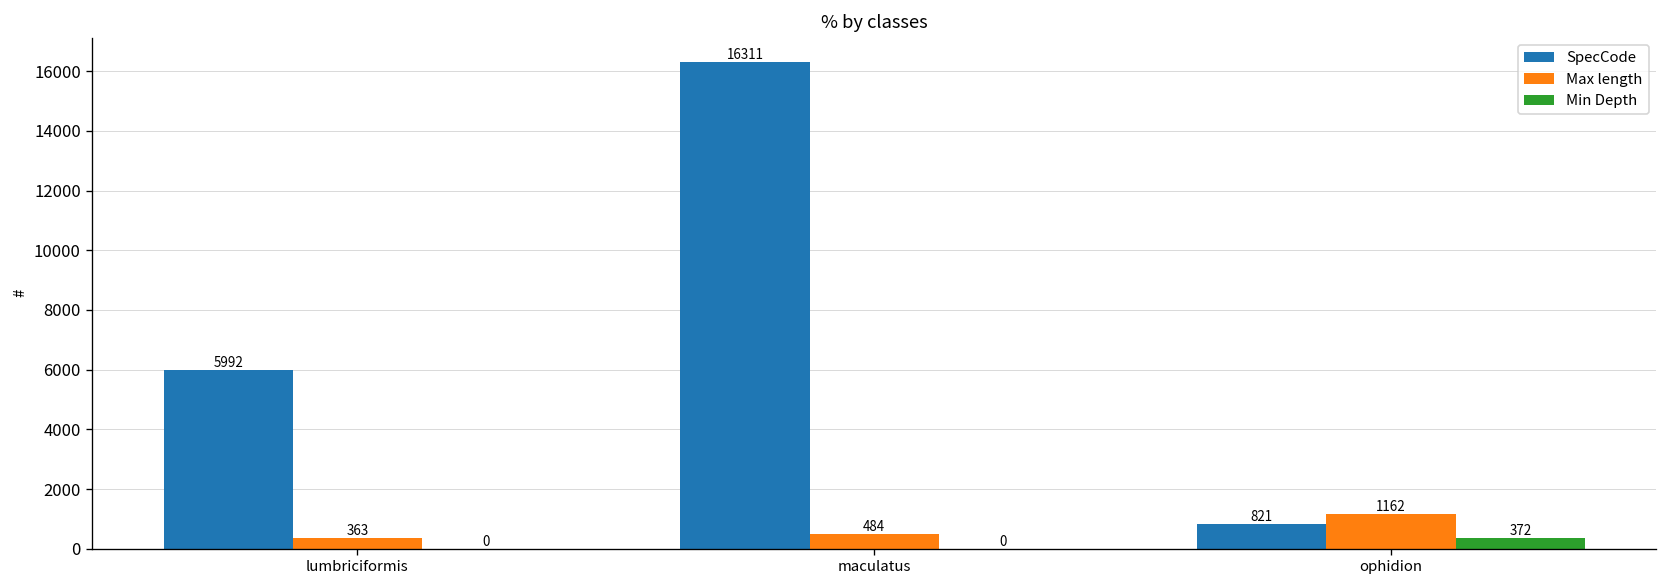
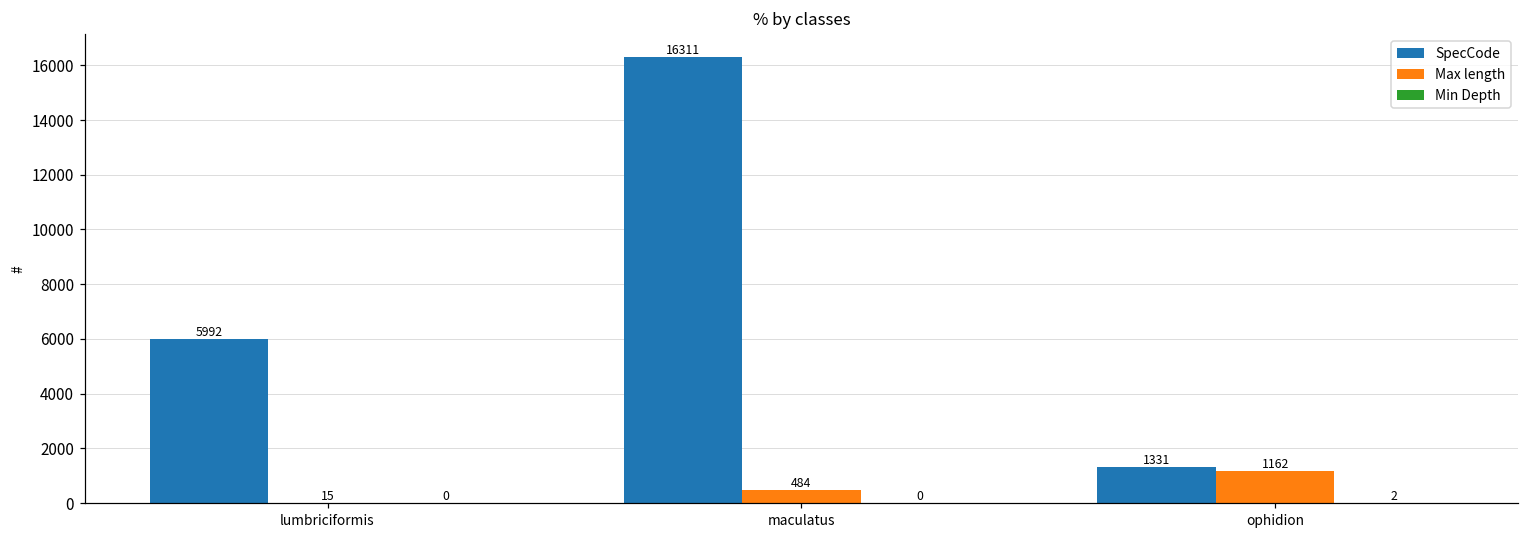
Max length, lumbriciformis: 363 -> 15
SpecCode, ophidion: 821 -> 1331
Min Depth, ophidion: 372 -> 2
